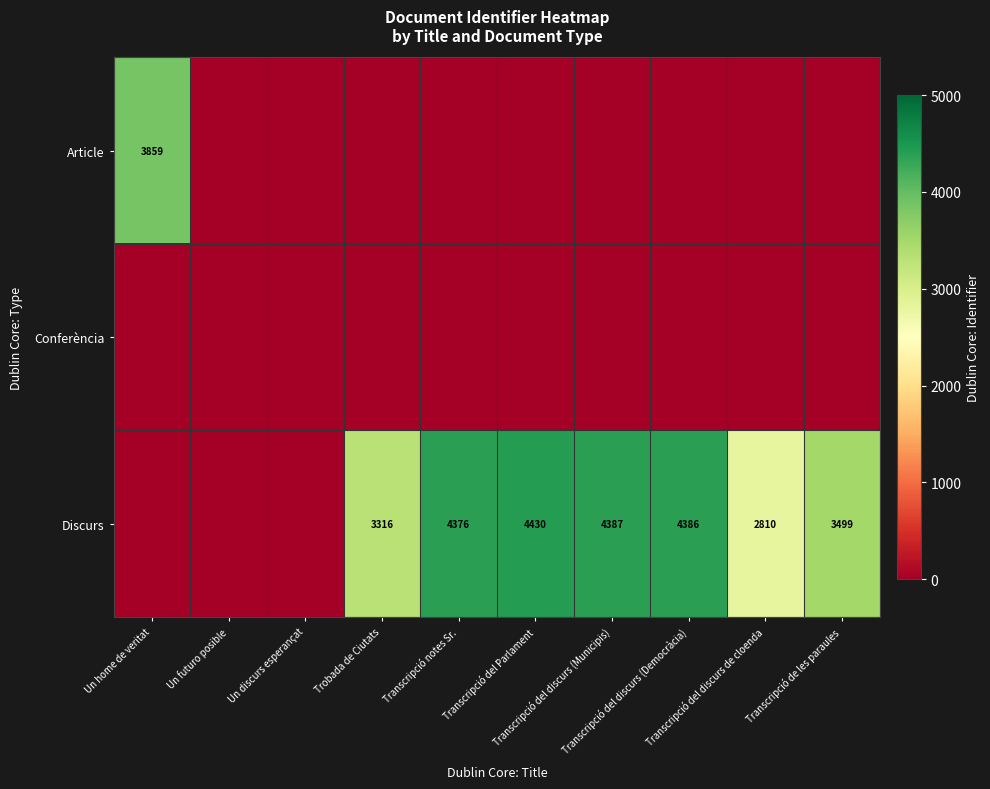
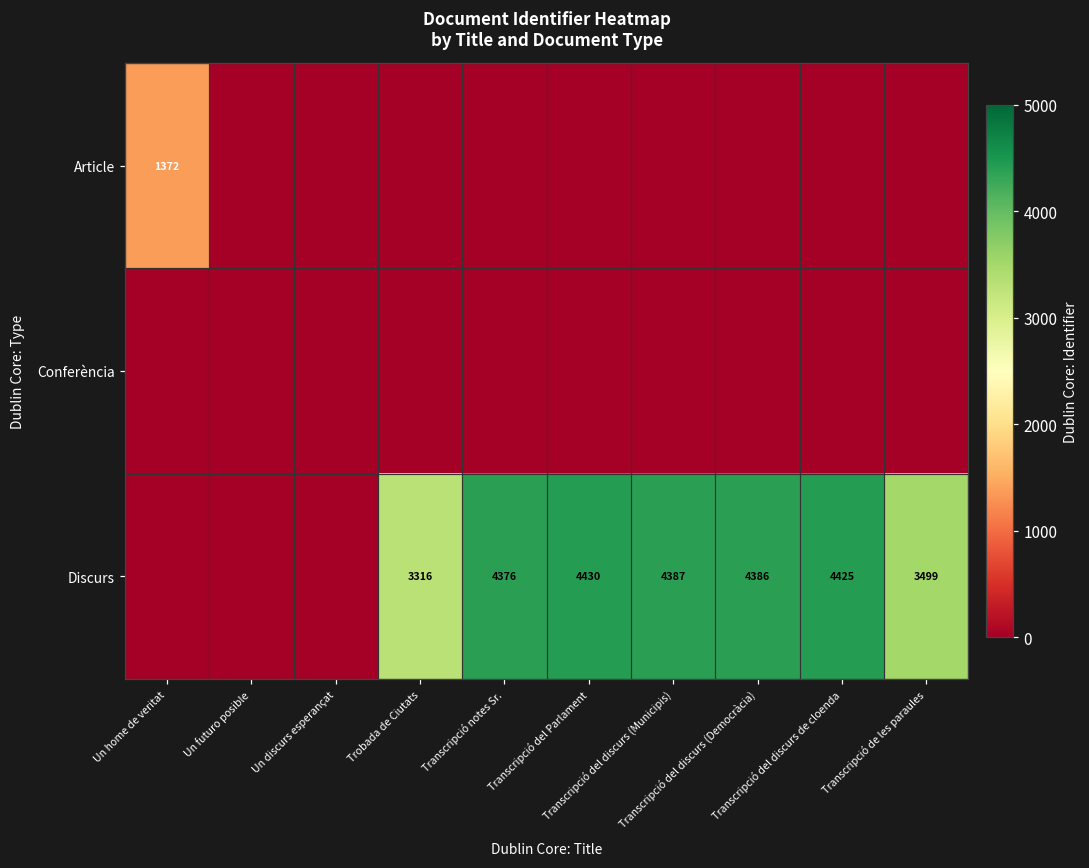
Article, Un home de veritat: 3859 -> 1372
Discurs, Transcripció del discurs de cloenda: 2810 -> 4425
